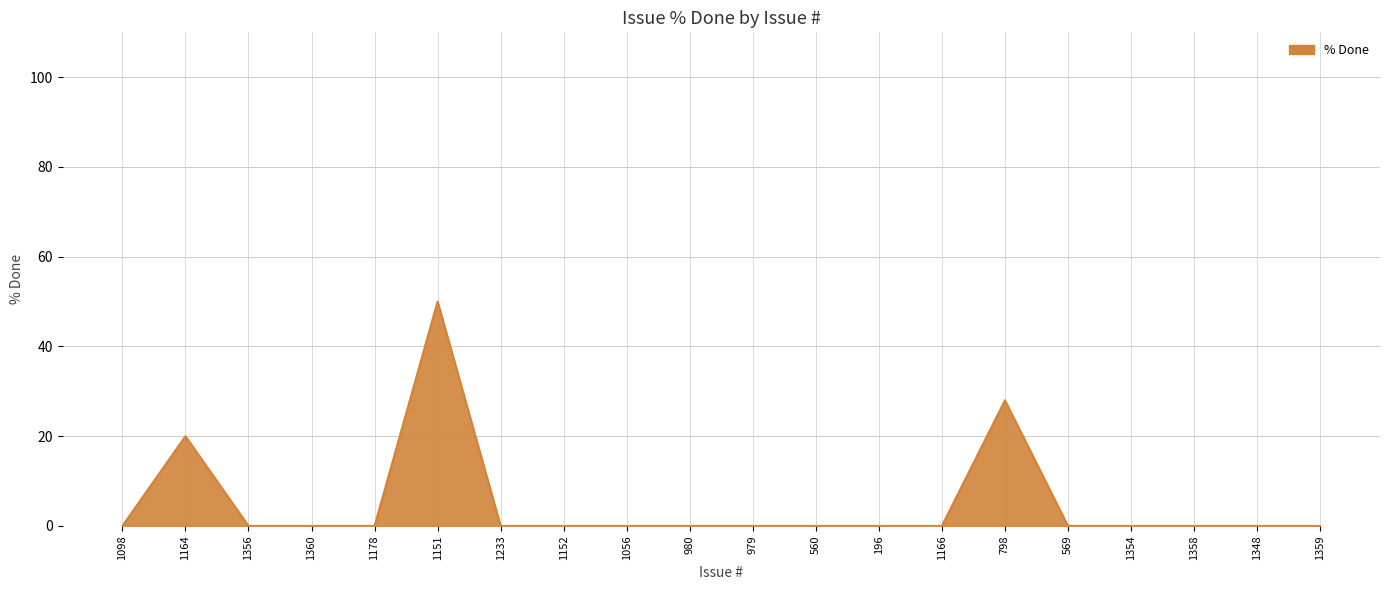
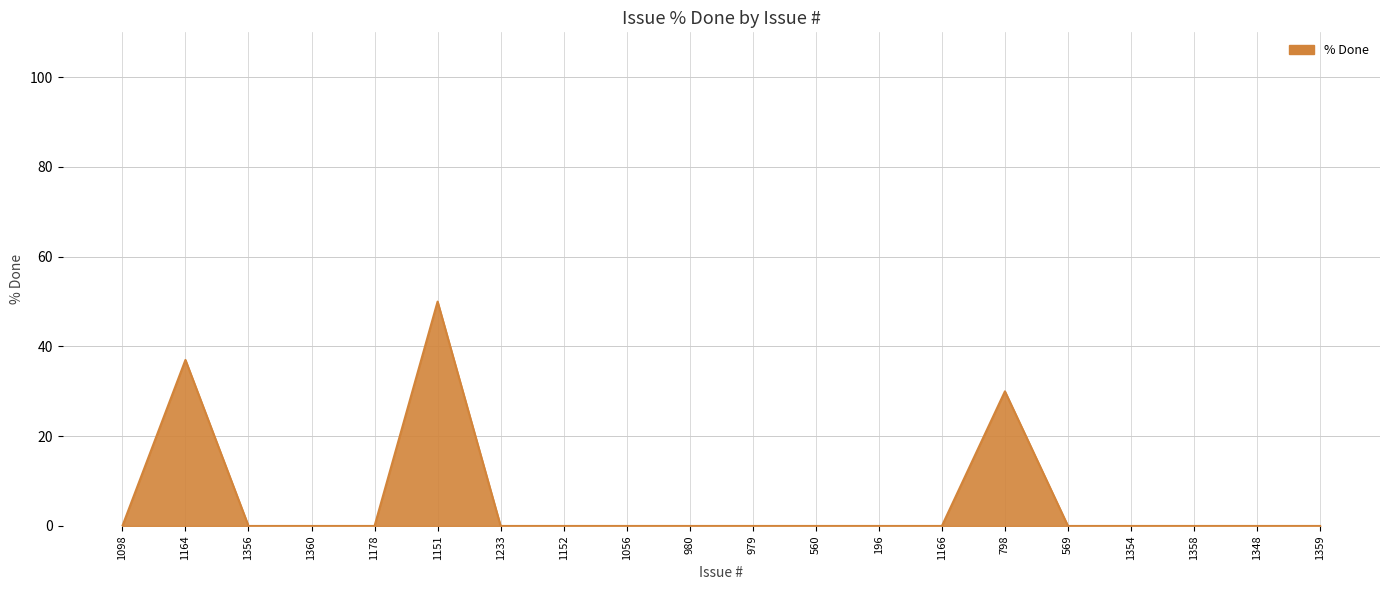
1164: 20 -> 37
798: 28 -> 30
